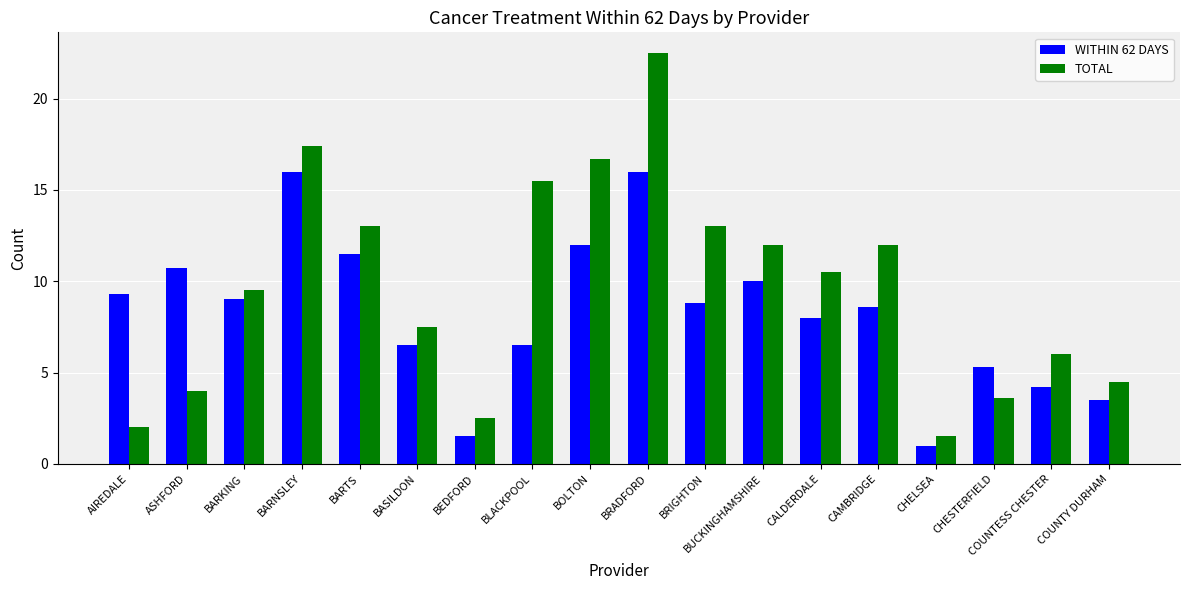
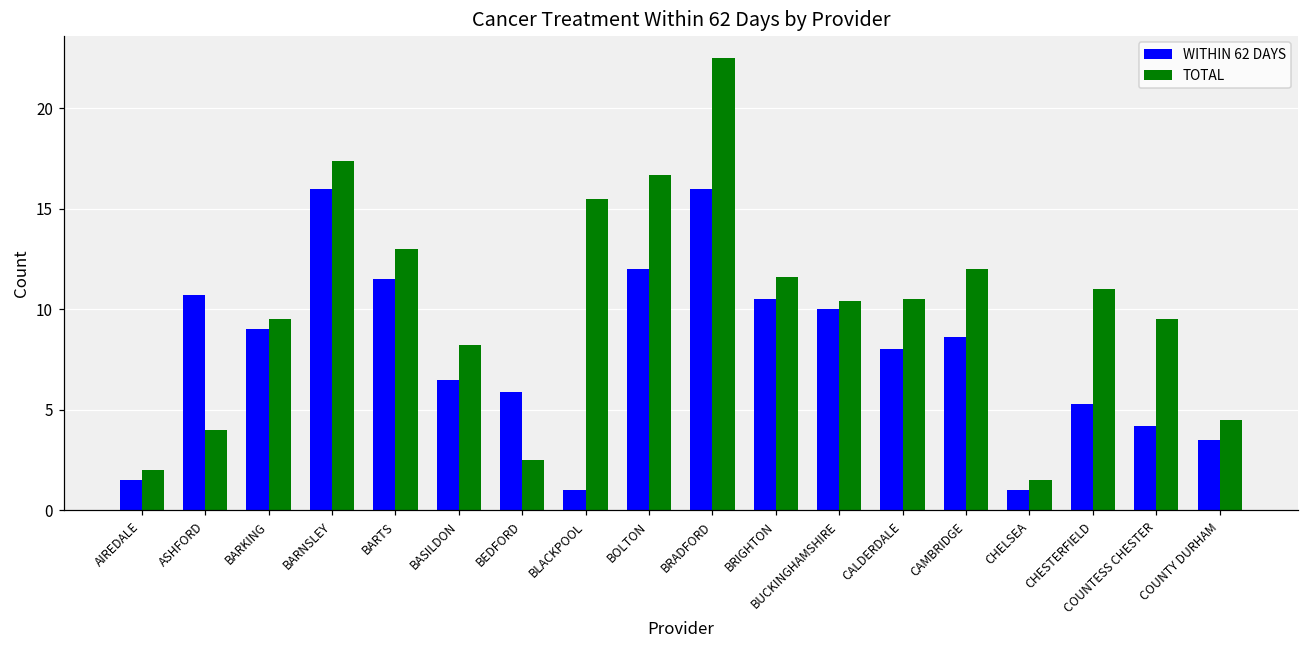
WITHIN 62 DAYS, AIREDALE: 9.3 -> 1.5
TOTAL, BASILDON: 7.5 -> 8.2
WITHIN 62 DAYS, BEDFORD: 1.5 -> 5.9
WITHIN 62 DAYS, BLACKPOOL: 6.5 -> 1.0
WITHIN 62 DAYS, BRIGHTON: 8.8 -> 10.5
TOTAL, BRIGHTON: 13.0 -> 11.6
TOTAL, BUCKINGHAMSHIRE: 12.0 -> 10.4
TOTAL, CHESTERFIELD: 3.6 -> 11.0
TOTAL, COUNTESS CHESTER: 6.0 -> 9.5
